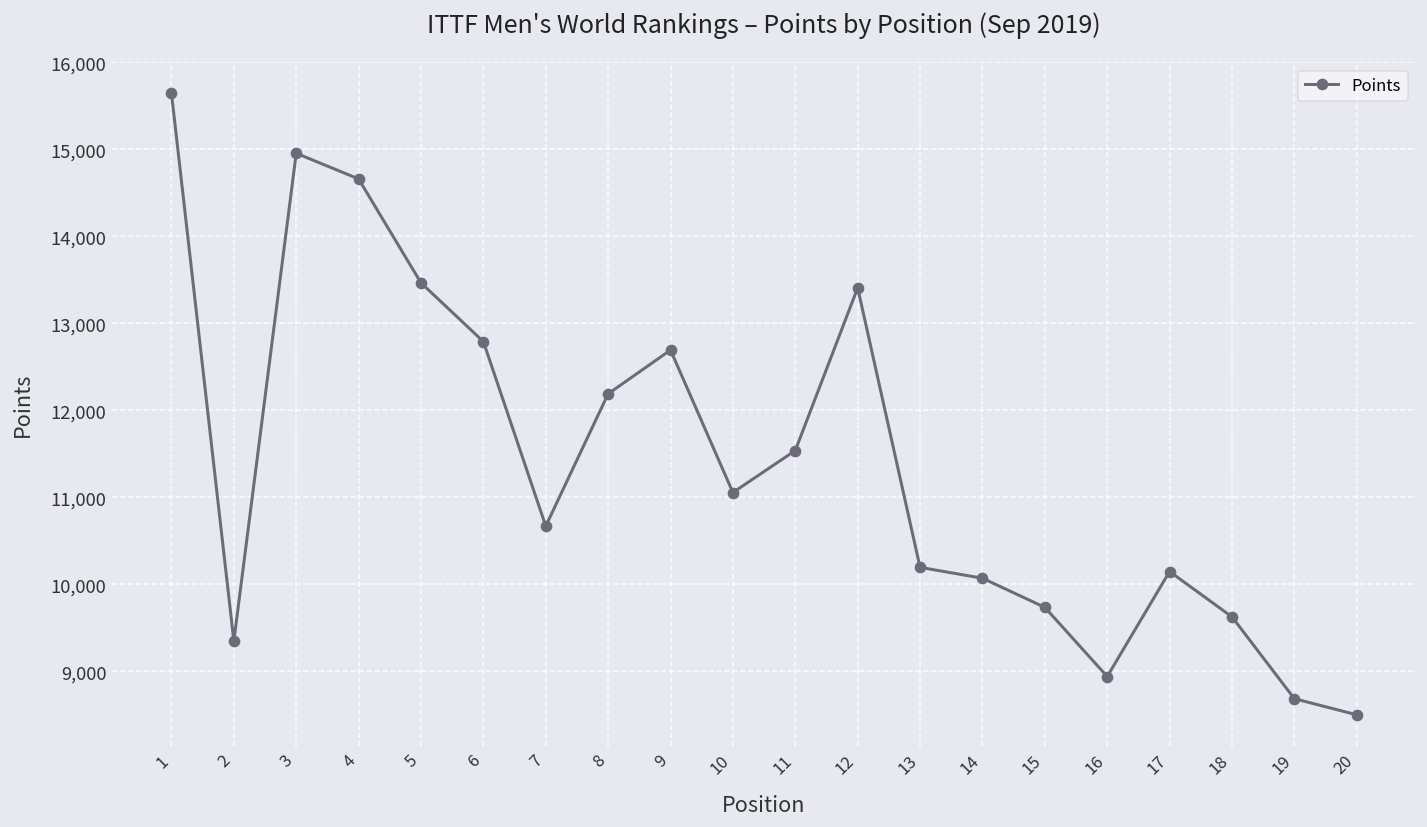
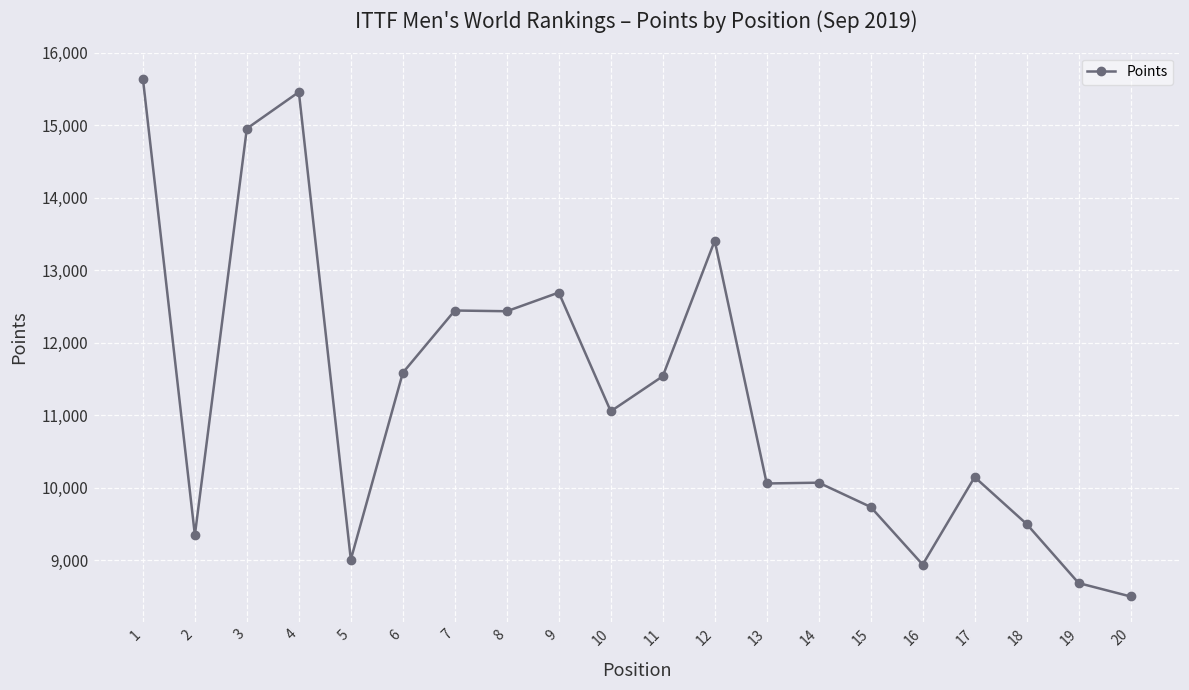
4: 14,700 -> 15,500
5: 13,500 -> 9,000
6: 12,800 -> 11,600
7: 10,700 -> 12,400
8: 12,200 -> 12,400
13: 10,200 -> 10,100
18: 9,600 -> 9,500
